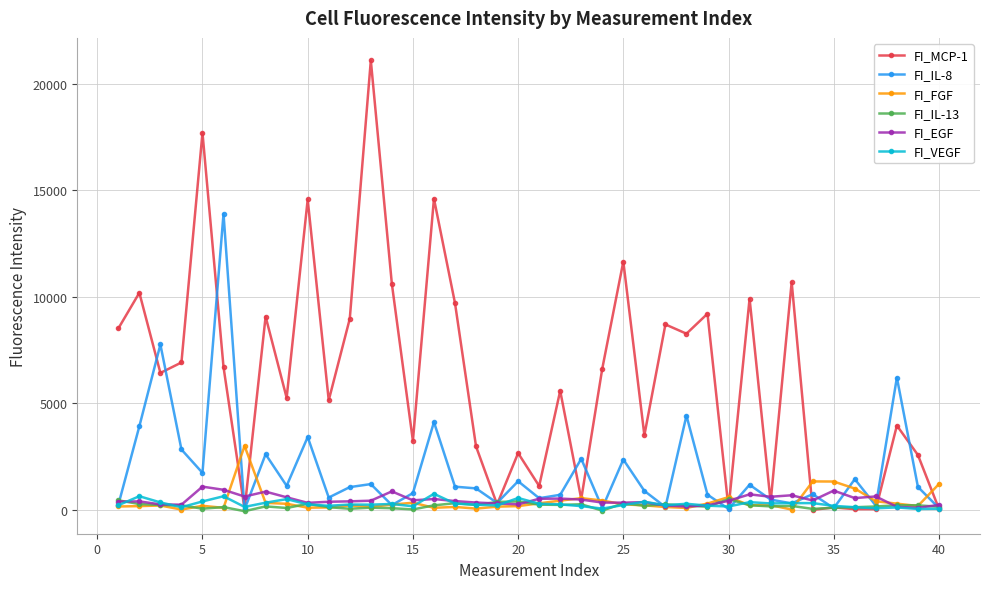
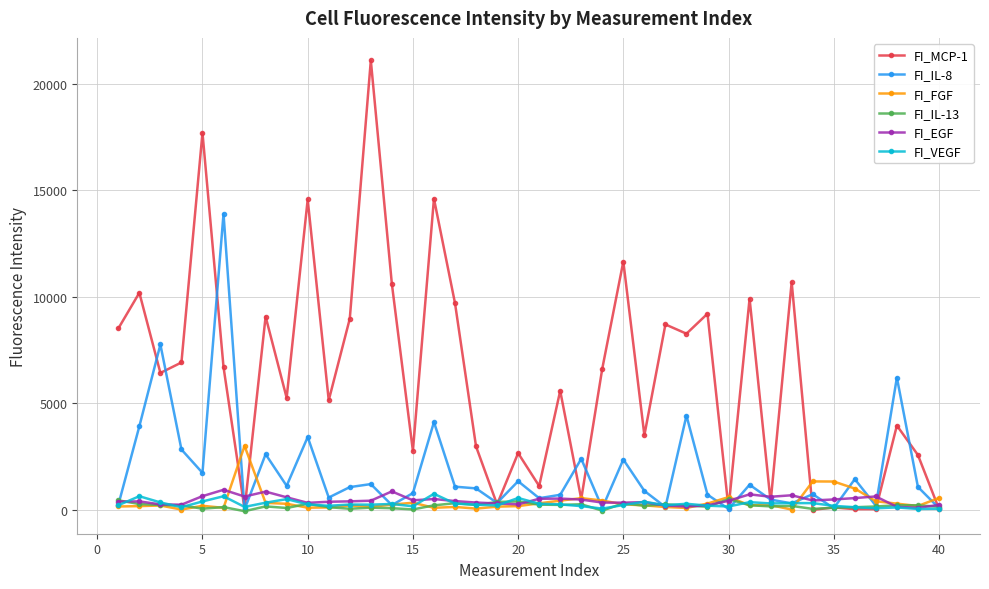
FI_EGF, 5: 1100 -> 600
FI_MCP-1, 15: 3200 -> 2800
FI_EGF, 35: 900 -> 500
FI_FGF, 40: 1200 -> 600
